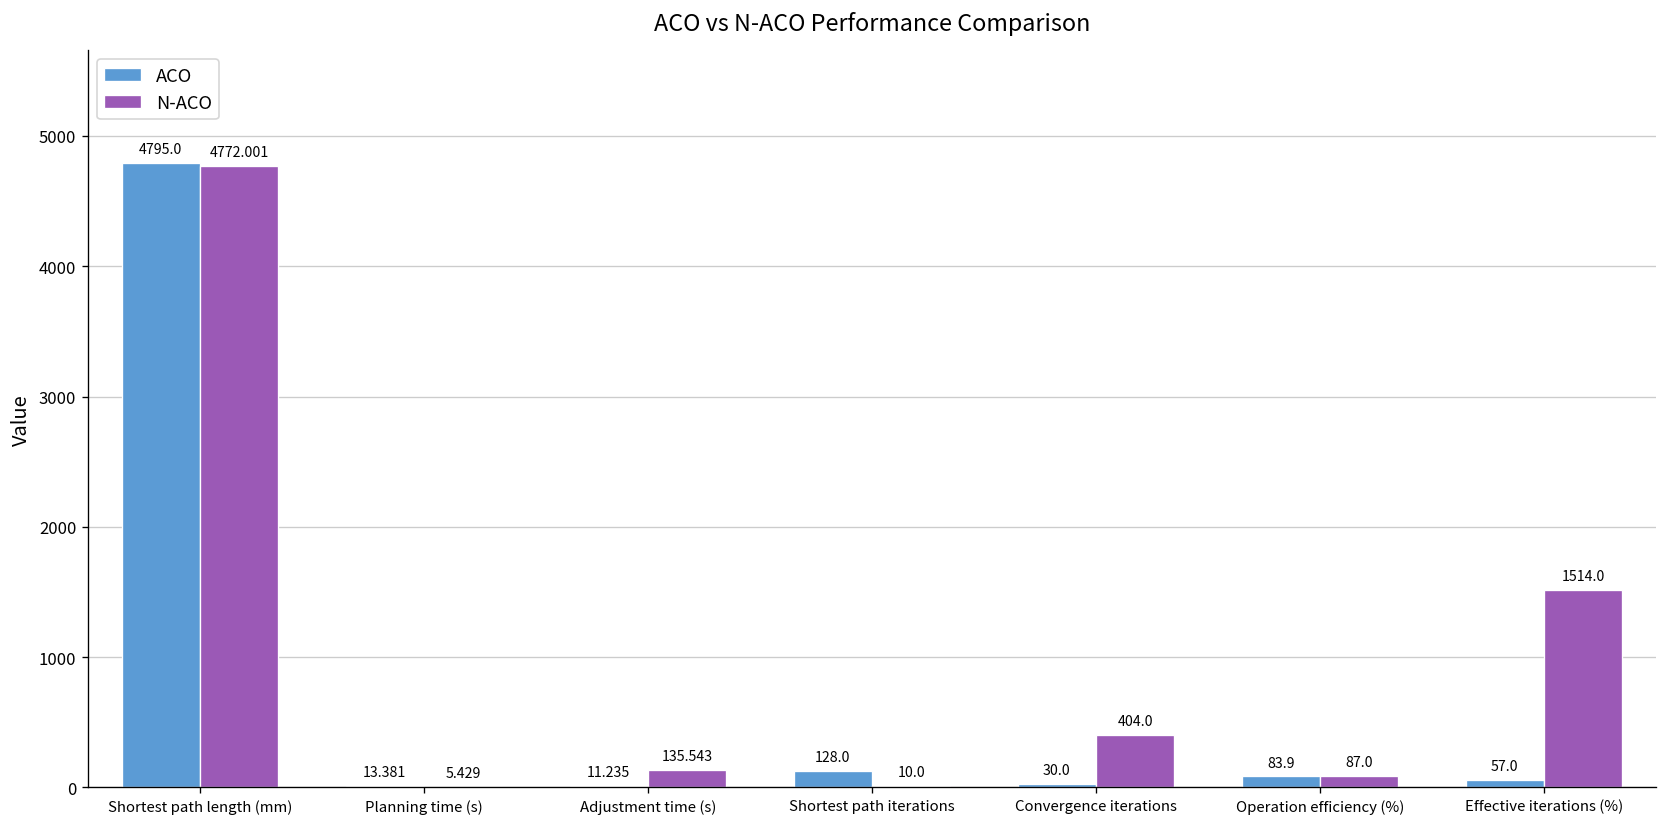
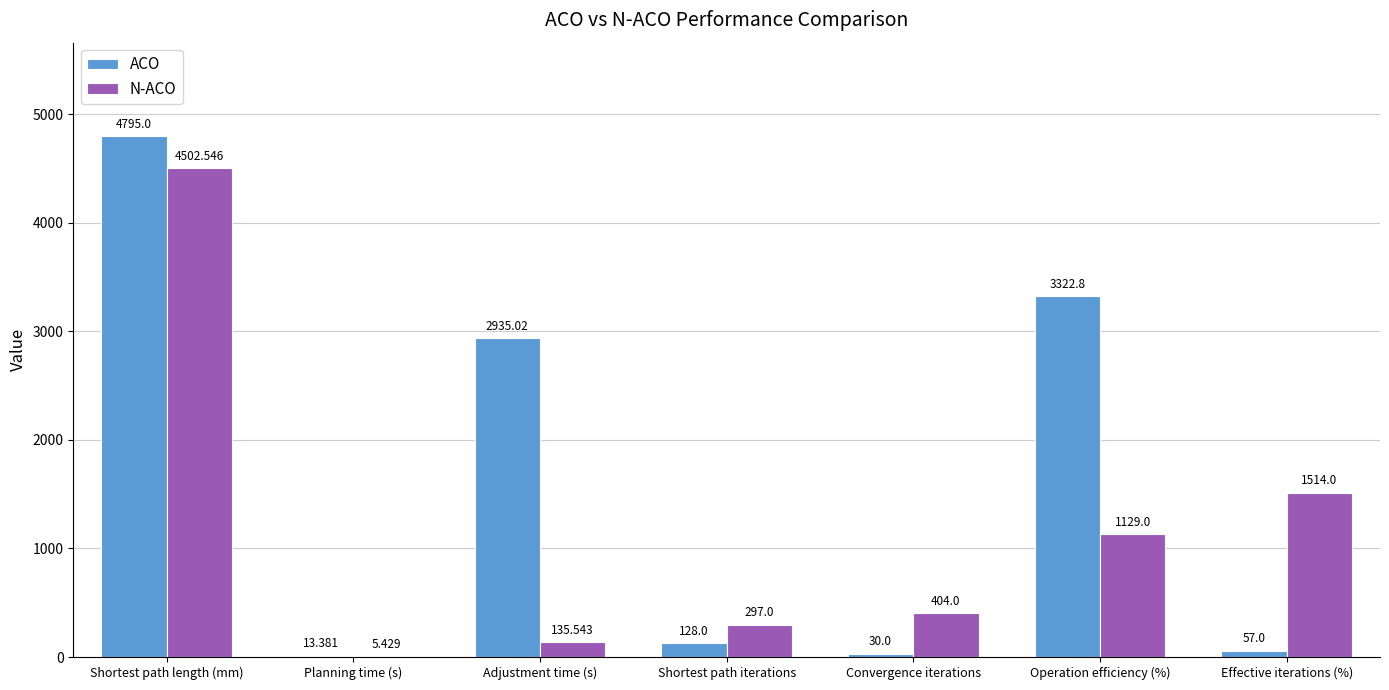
N-ACO, Shortest path length (mm): 4772.001 -> 4502.546
ACO, Adjustment time (s): 11.235 -> 2935.02
N-ACO, Shortest path iterations: 10.0 -> 297.0
ACO, Operation efficiency (%): 83.9 -> 3322.8
N-ACO, Operation efficiency (%): 87.0 -> 1129.0
